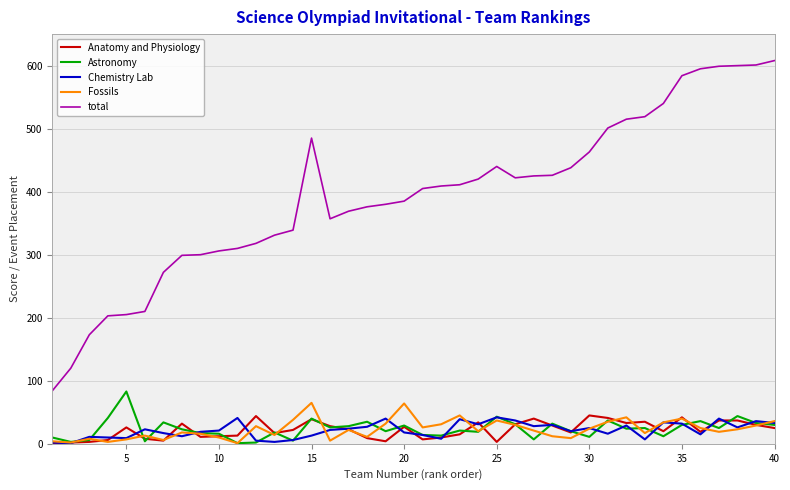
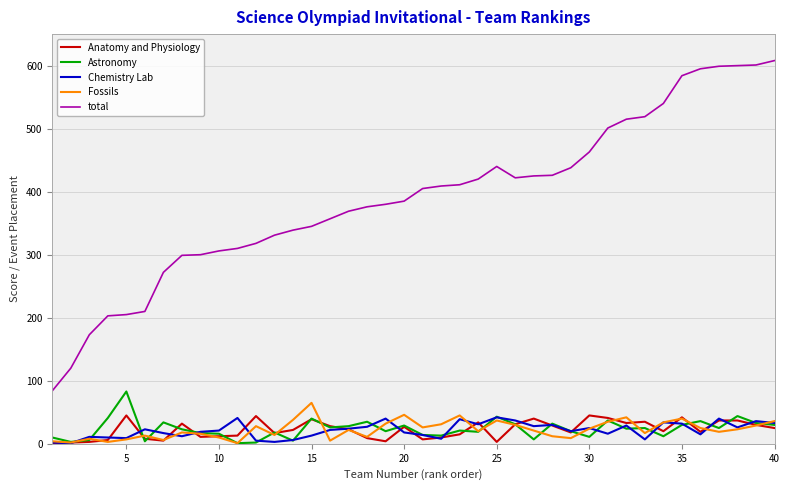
Anatomy and Physiology, 5: 30 -> 50
total, 15: 490 -> 350
Fossils, 20: 60 -> 50
